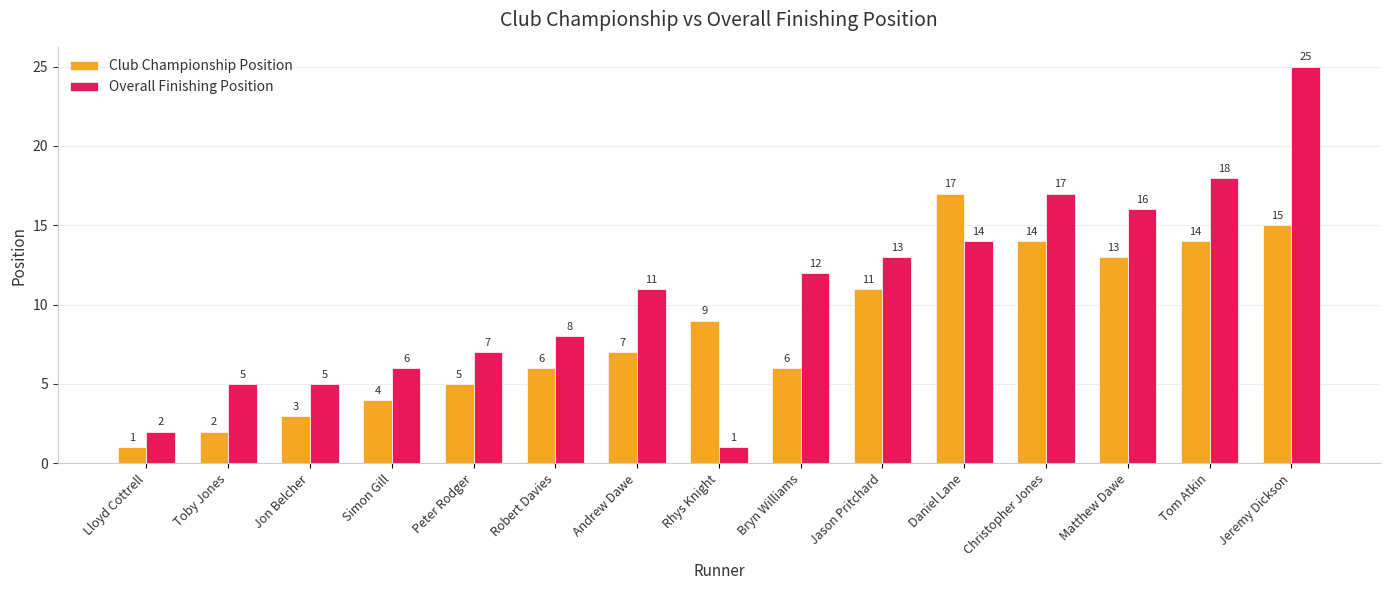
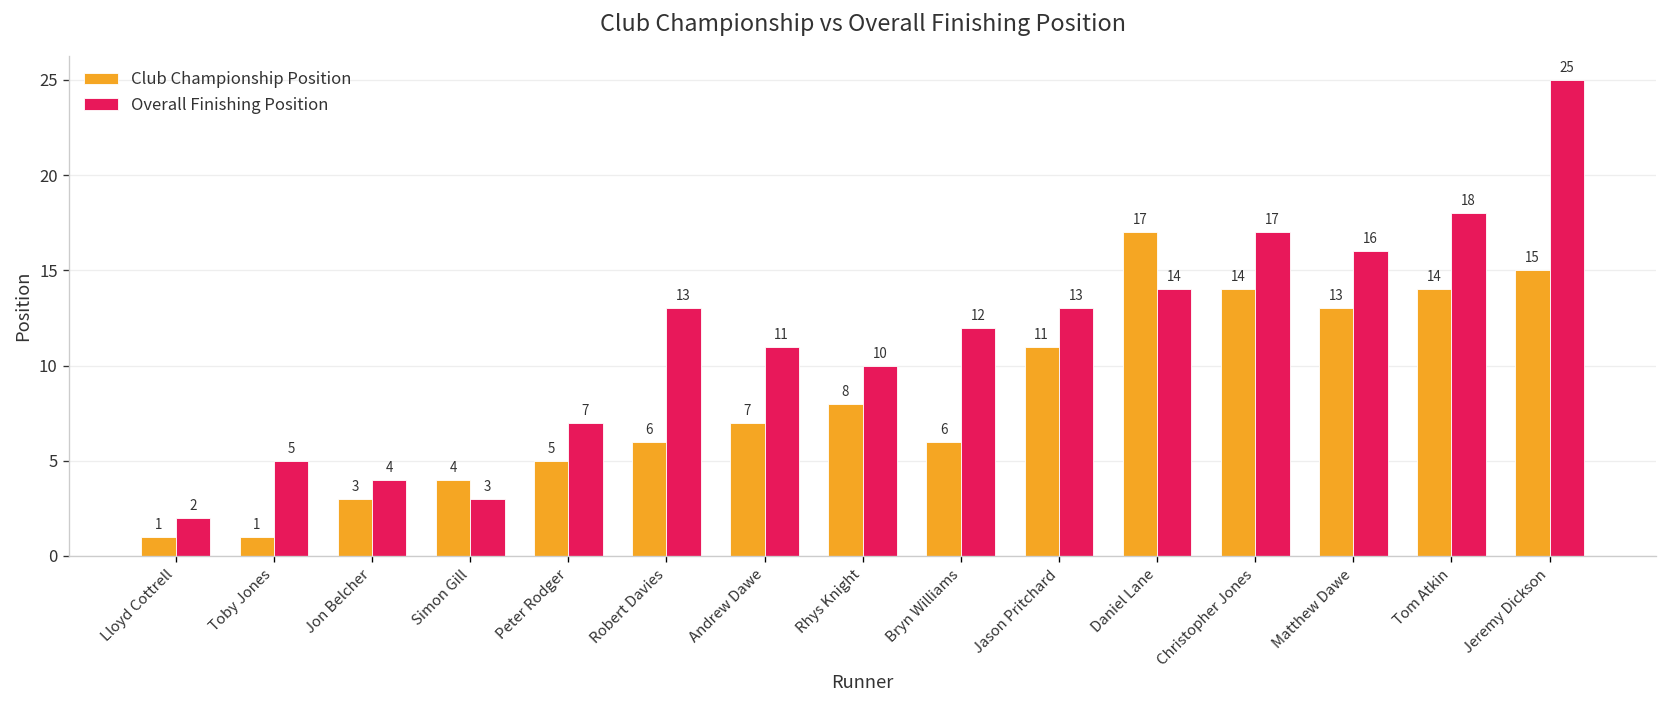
Club Championship Position, Toby Jones: 2 -> 1
Overall Finishing Position, Jon Belcher: 5 -> 4
Overall Finishing Position, Simon Gill: 6 -> 3
Overall Finishing Position, Robert Davies: 8 -> 13
Club Championship Position, Rhys Knight: 9 -> 8
Overall Finishing Position, Rhys Knight: 1 -> 10
